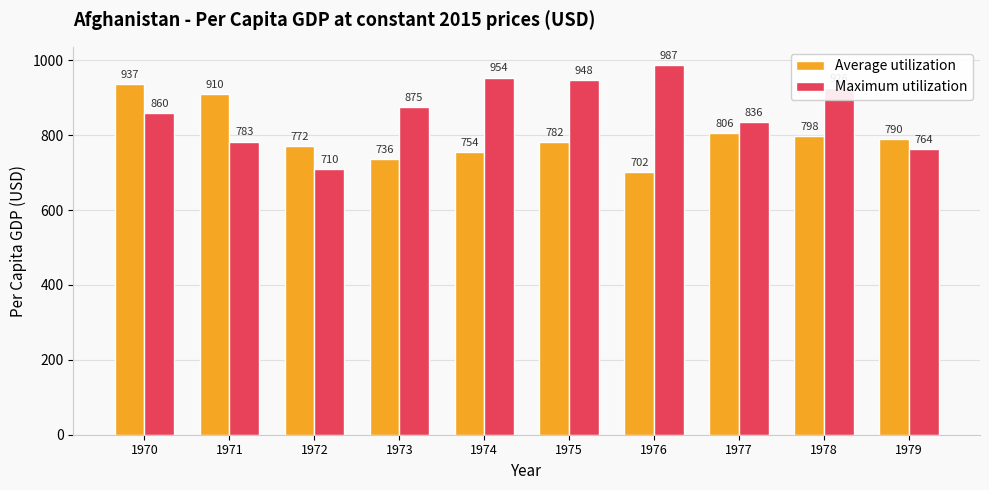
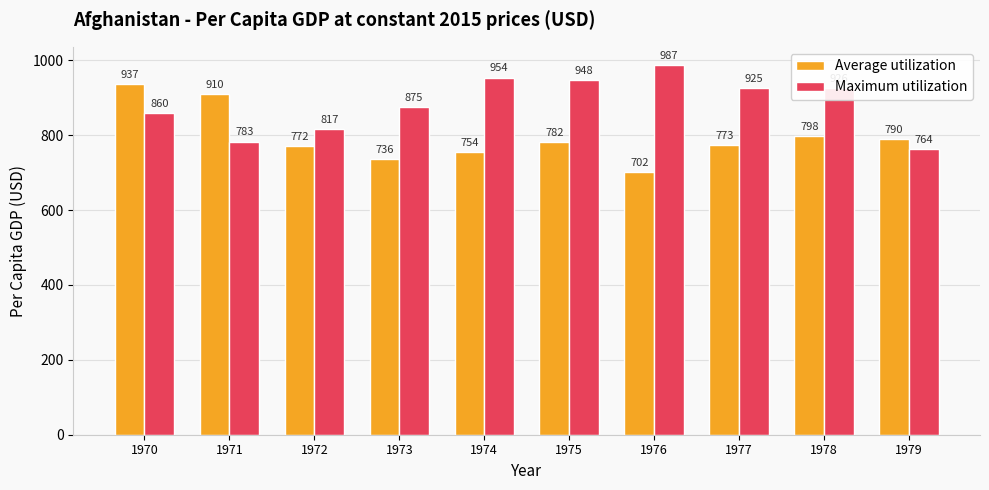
Maximum utilization, 1972: 710 -> 817
Average utilization, 1977: 806 -> 773
Maximum utilization, 1977: 836 -> 925
